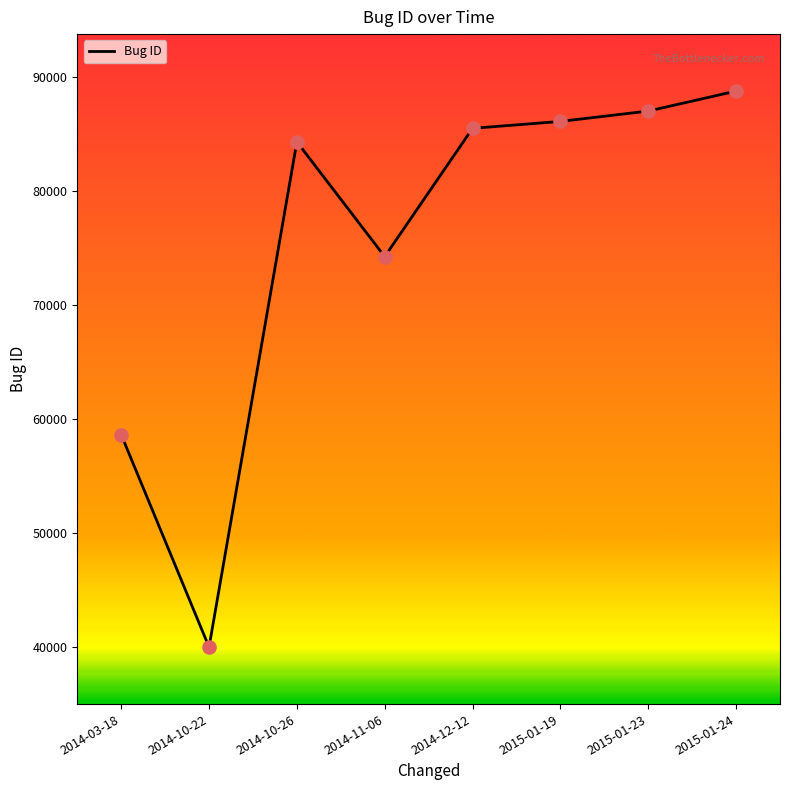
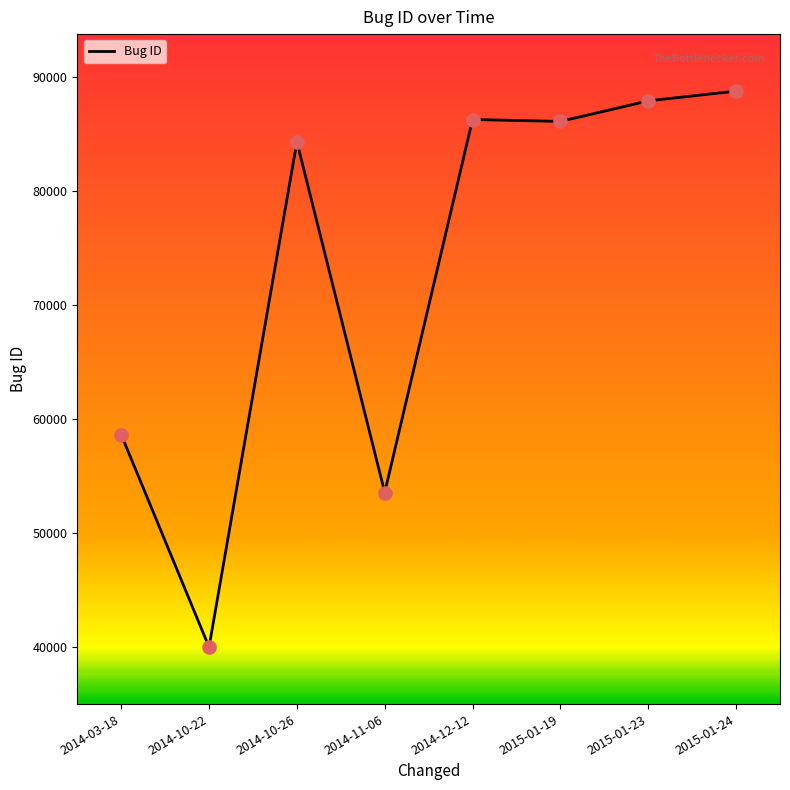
2014-11-06: 74200 -> 53500
2014-12-12: 85500 -> 86300
2015-01-23: 87000 -> 87900
